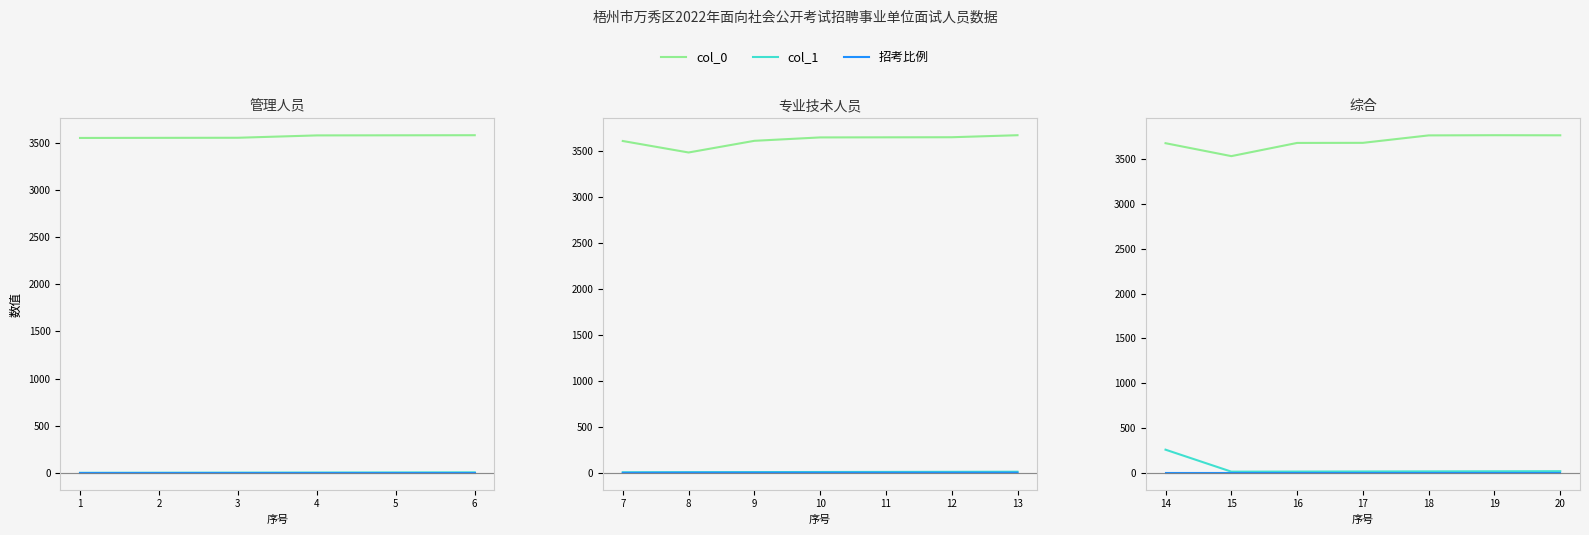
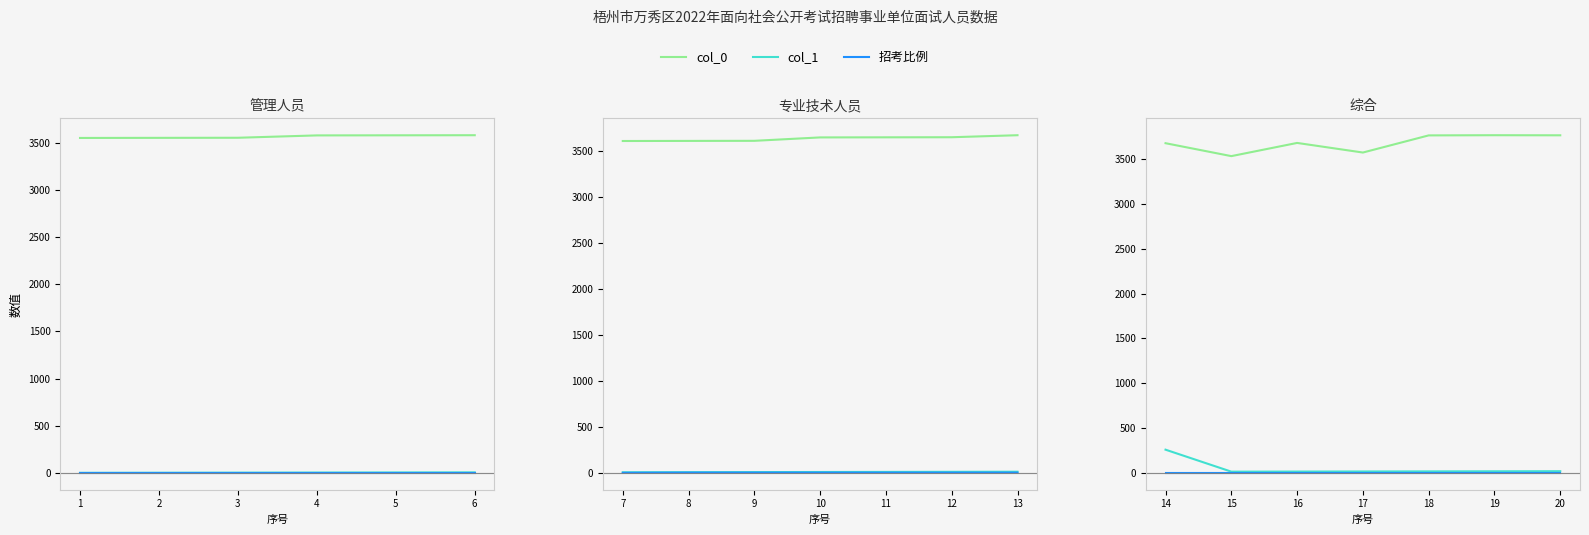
专业技术人员, col_0, 8: 3500 -> 3600
综合, col_0, 17: 3700 -> 3600
